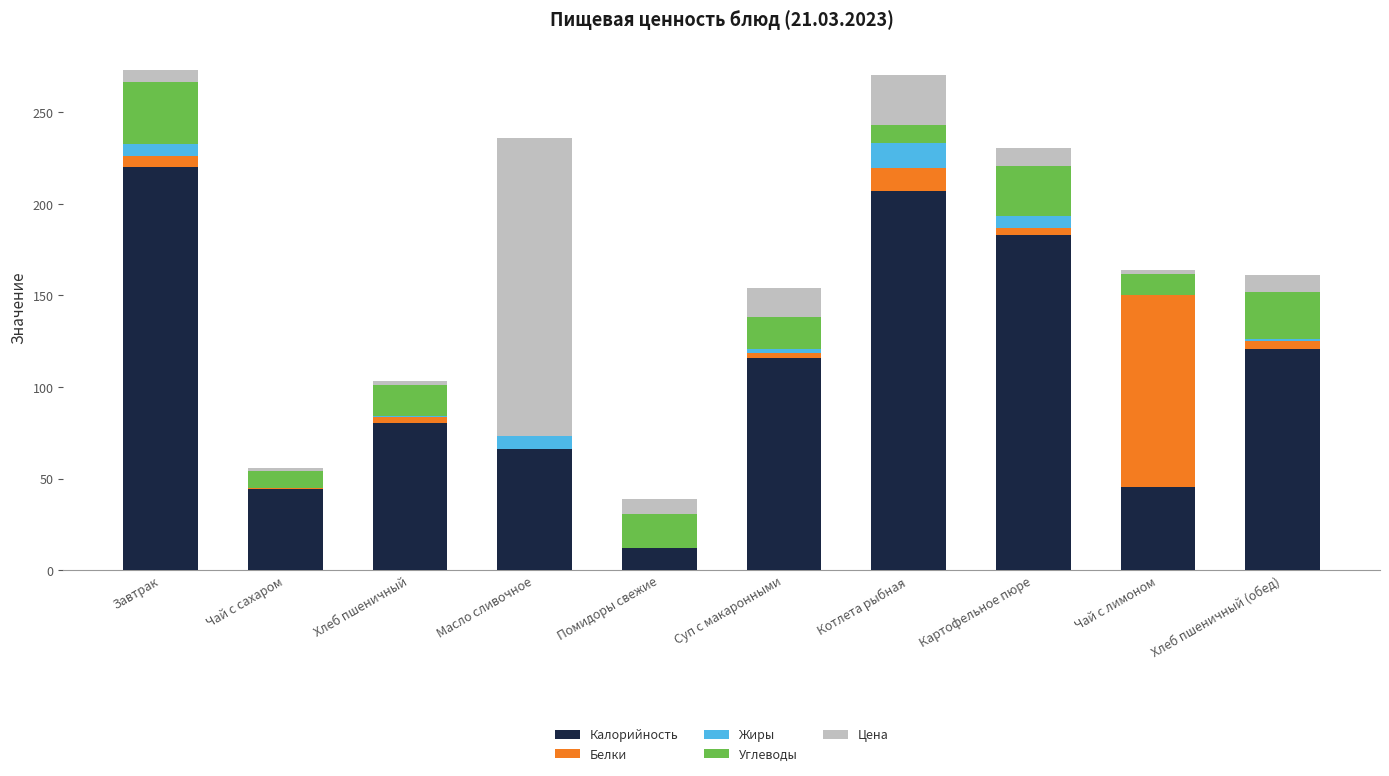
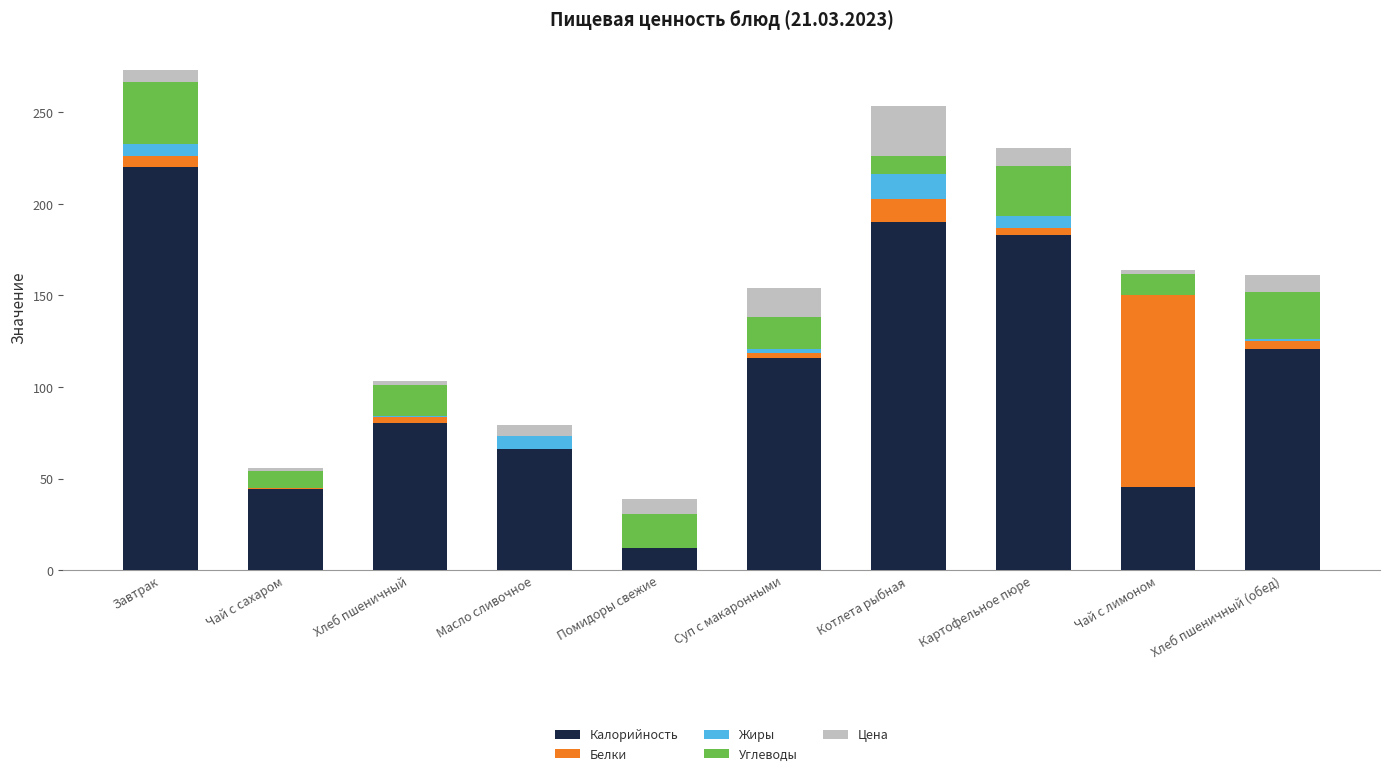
Цена, Масло сливочное: 162 -> 6
Калорийность, Котлета рыбная: 207 -> 190
